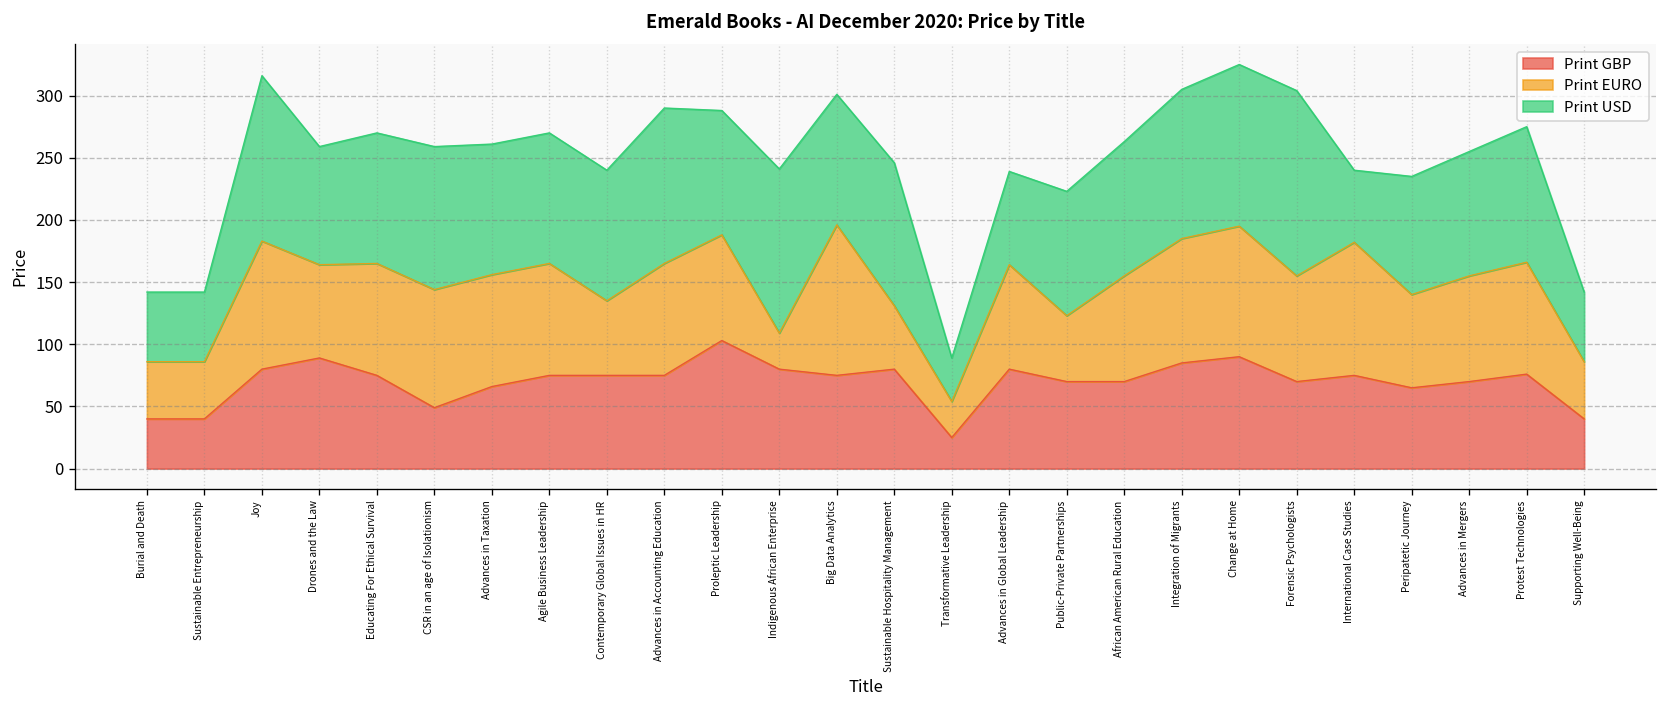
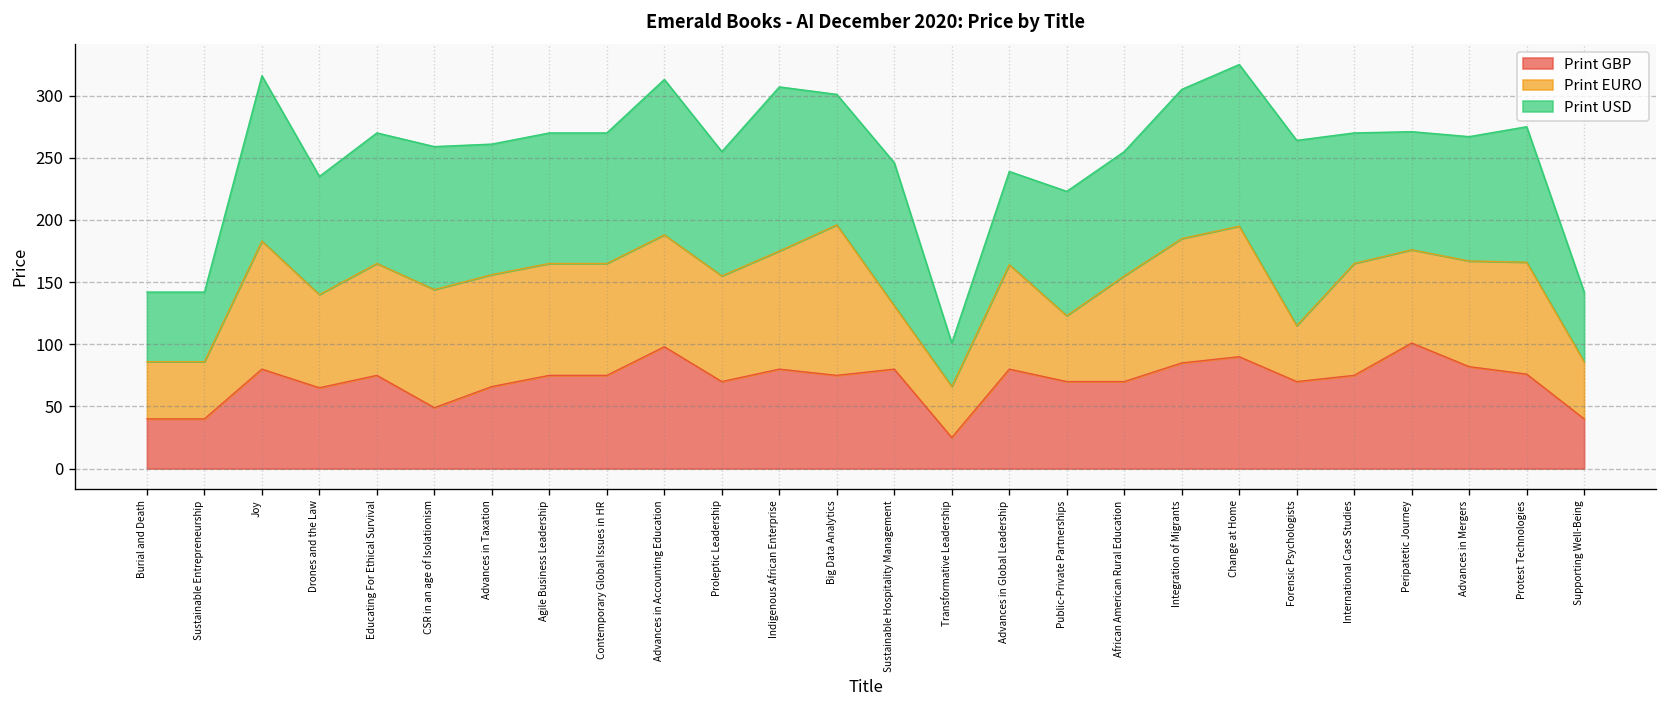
Print GBP, Drones and the Law: 89 -> 65
Print EURO, Contemporary Global Issues in HR: 60 -> 90
Print GBP, Advances in Accounting Education: 75 -> 98
Print GBP, Proleptic Leadership: 103 -> 70
Print EURO, Indigenous African Enterprise: 29 -> 95
Print EURO, Transformative Leadership: 29 -> 41
Print USD, African American Rural Education: 108 -> 100
Print EURO, Forensic Psychologists: 85 -> 45
Print EURO, International Case Studies: 107 -> 90
Print USD, International Case Studies: 58 -> 105
Print GBP, Peripatetic Journey: 65 -> 101
Print GBP, Advances in Mergers: 70 -> 82
